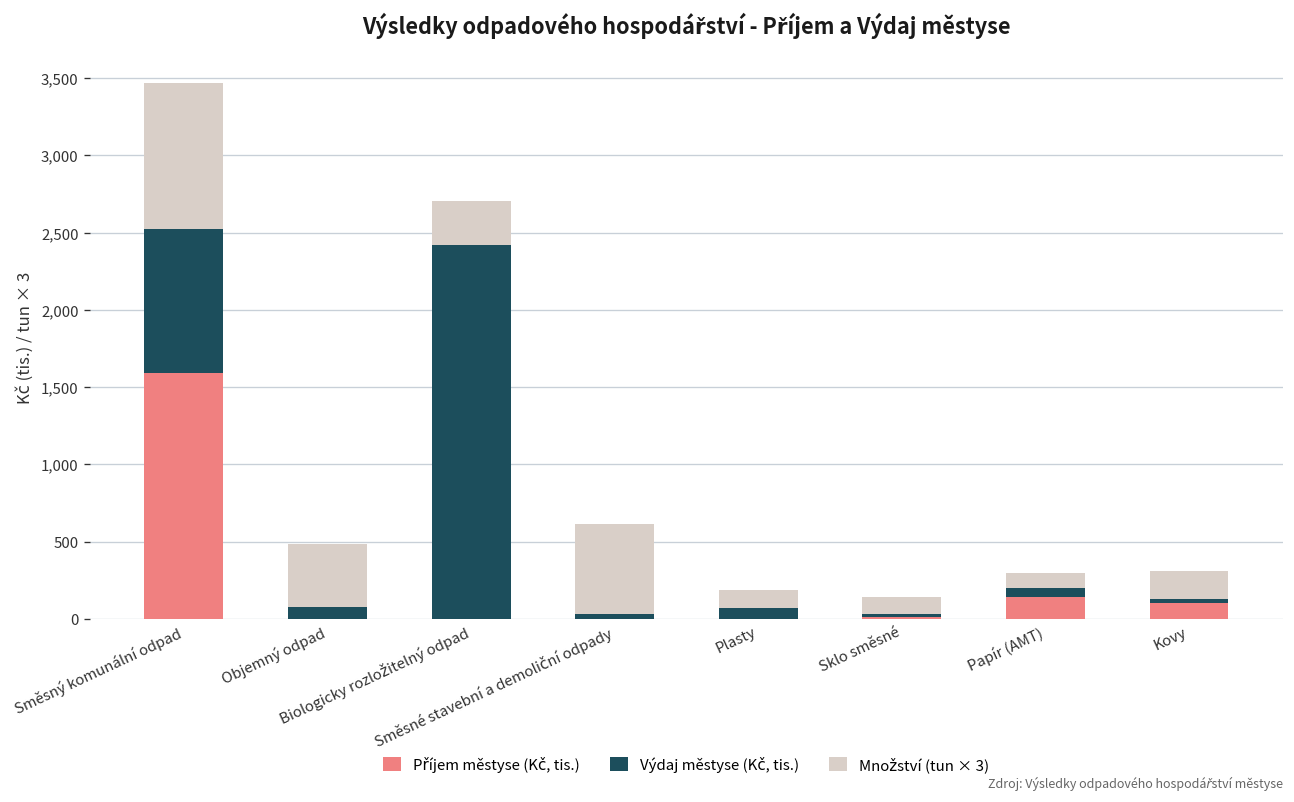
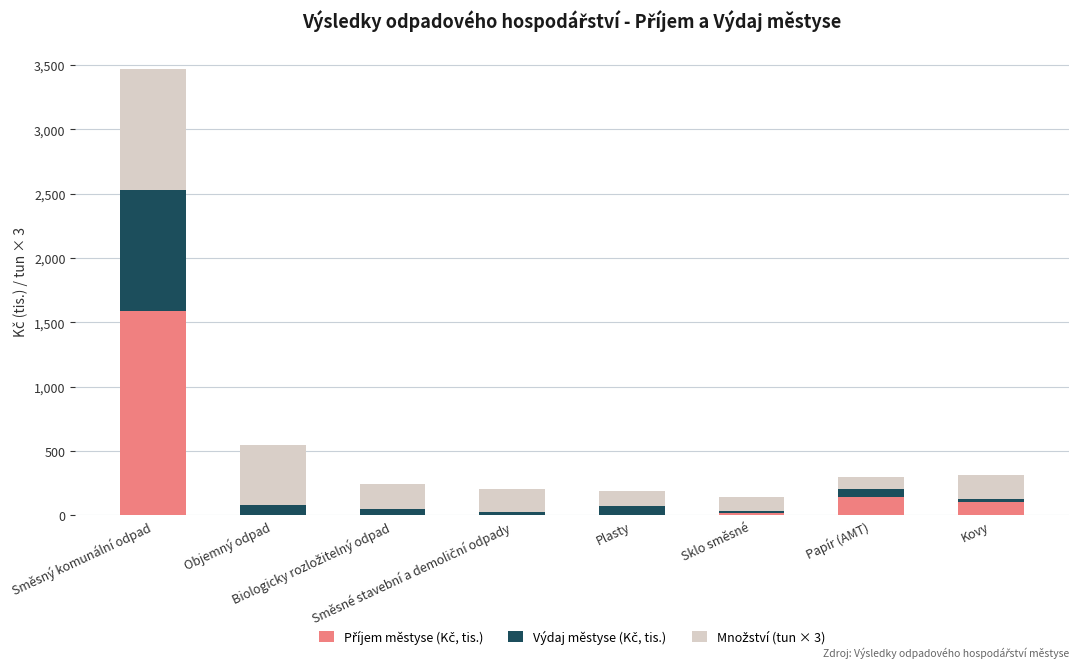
Množství (tun × 3), Objemný odpad: 410 -> 470
Výdaj městyse (Kč, tis.), Biologicky rozložitelný odpad: 2,420 -> 50
Množství (tun × 3), Biologicky rozložitelný odpad: 290 -> 190
Množství (tun × 3), Směsné stavební a demoliční odpady: 580 -> 170
